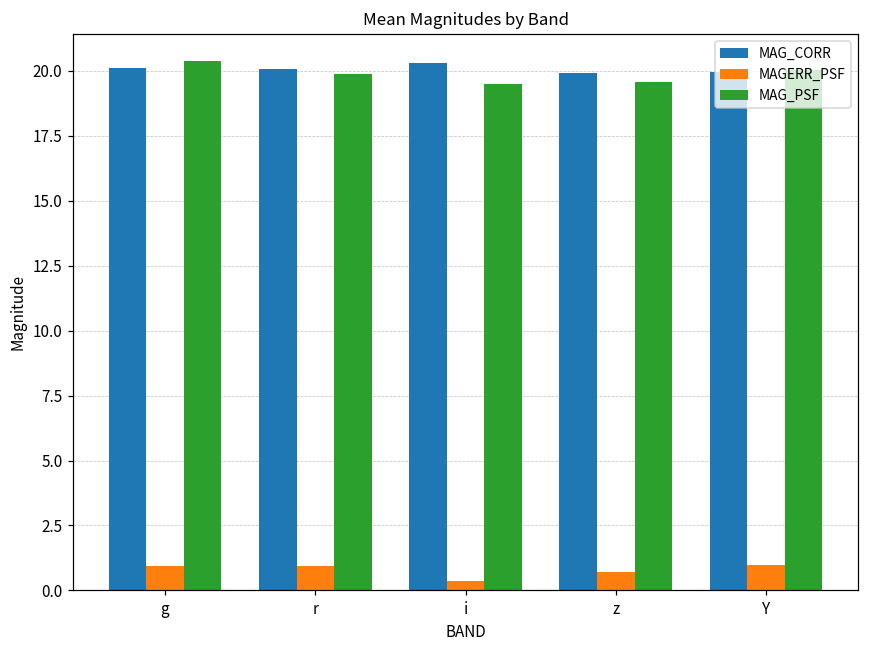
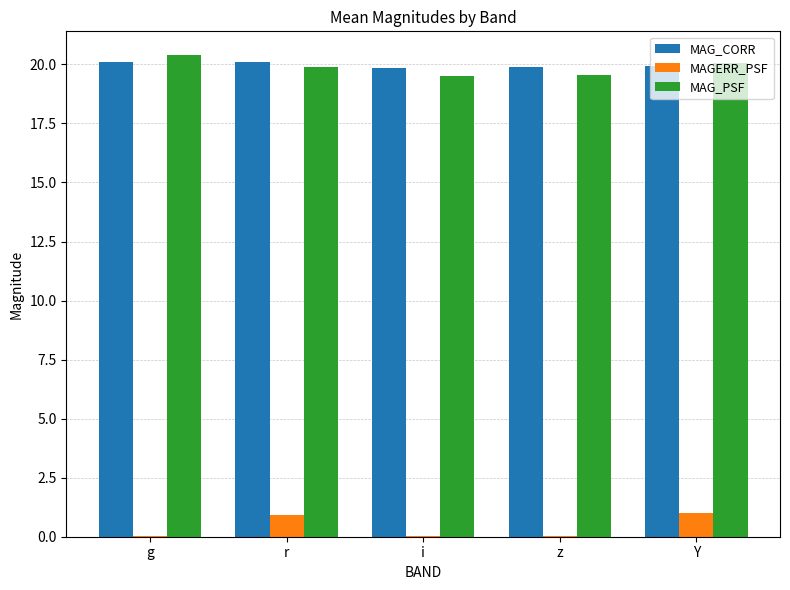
MAGERR_PSF, g: 0.9 -> 0.0
MAG_CORR, i: 20.3 -> 19.9
MAGERR_PSF, i: 0.4 -> 0.0
MAGERR_PSF, z: 0.7 -> 0.0
